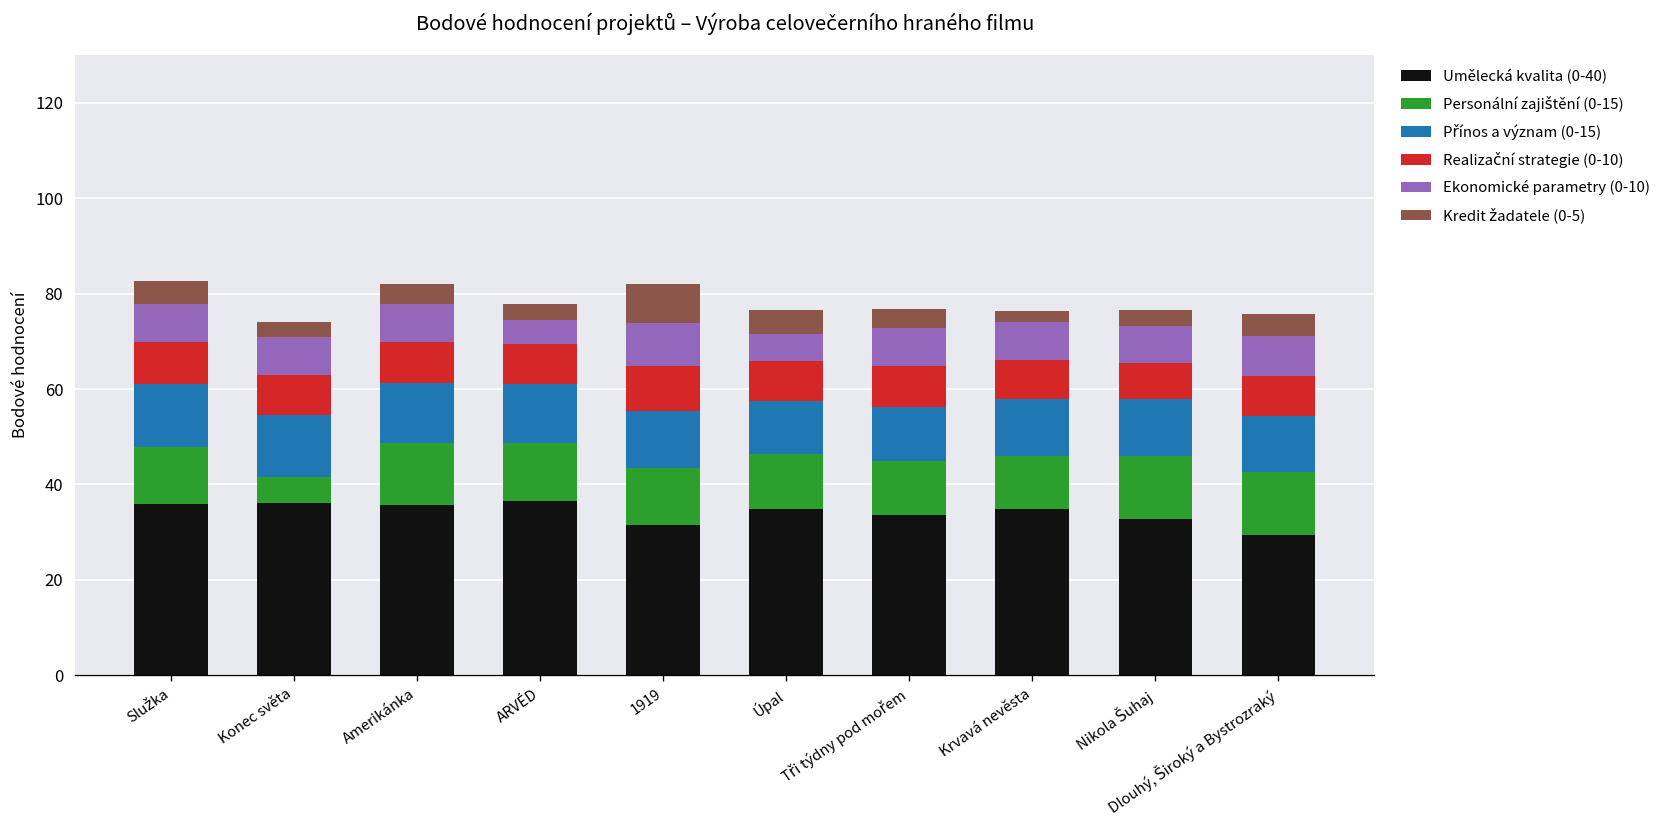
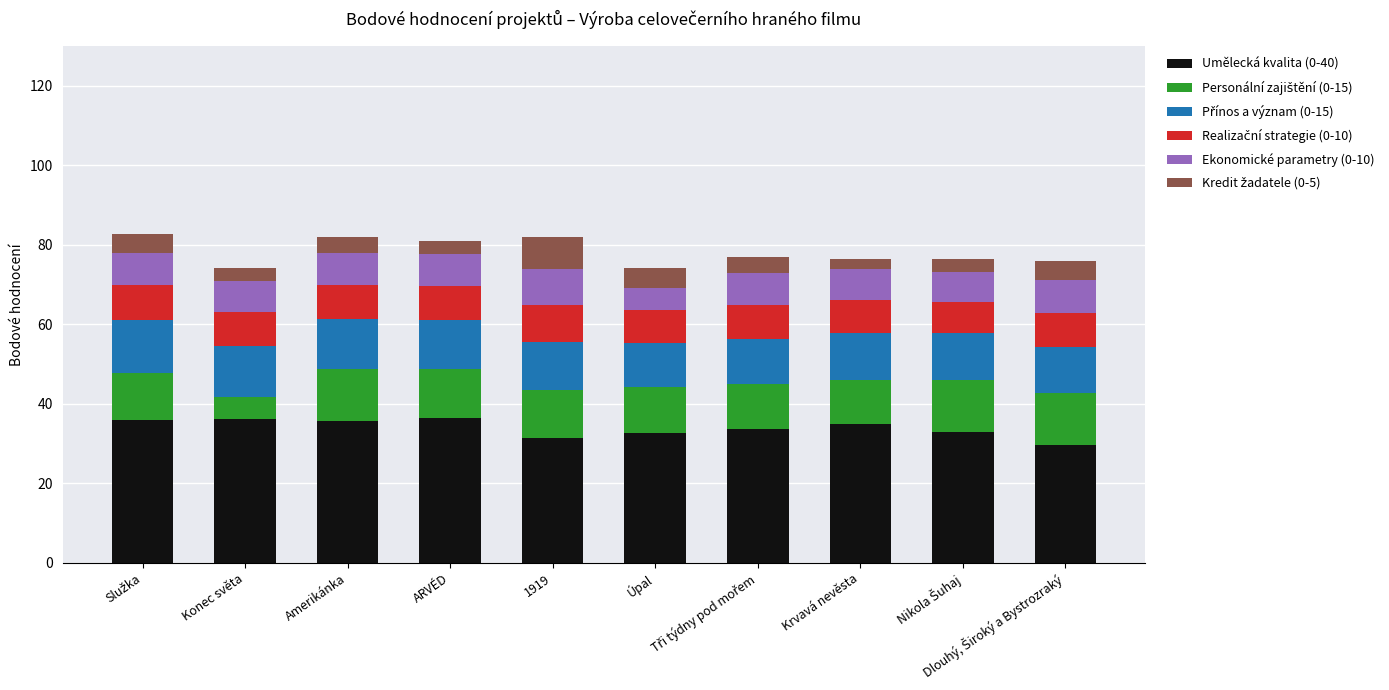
Ekonomické parametry (0-10), ARVÉD: 5 -> 8
Umělecká kvalita (0-40), Úpal: 35 -> 33
